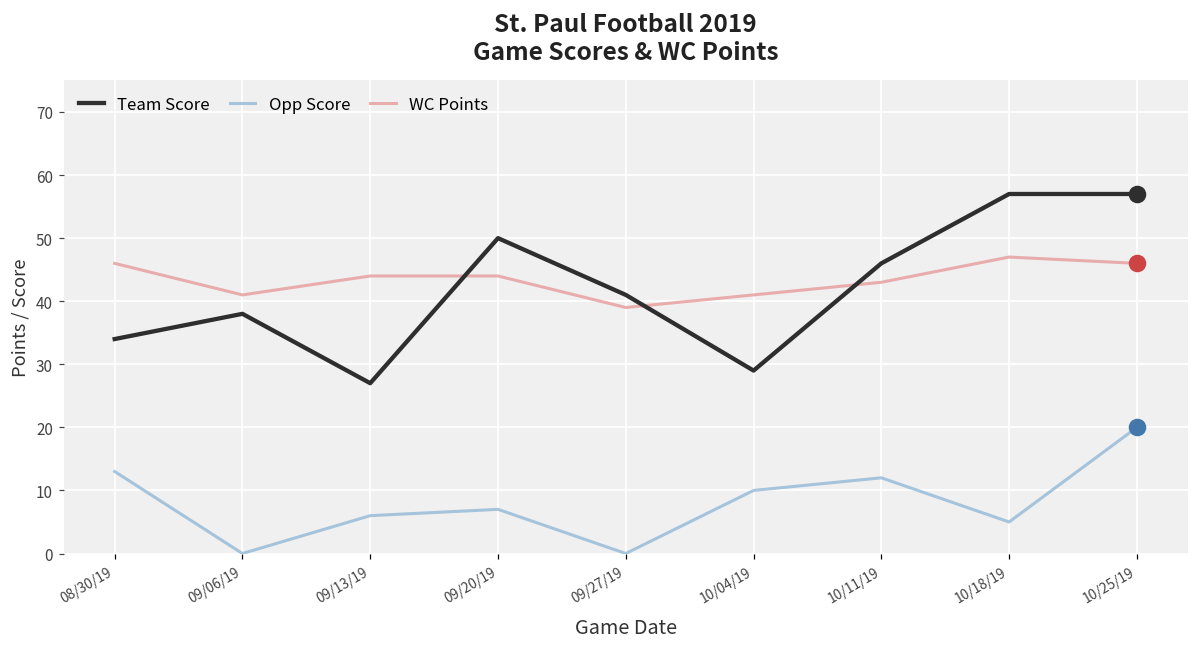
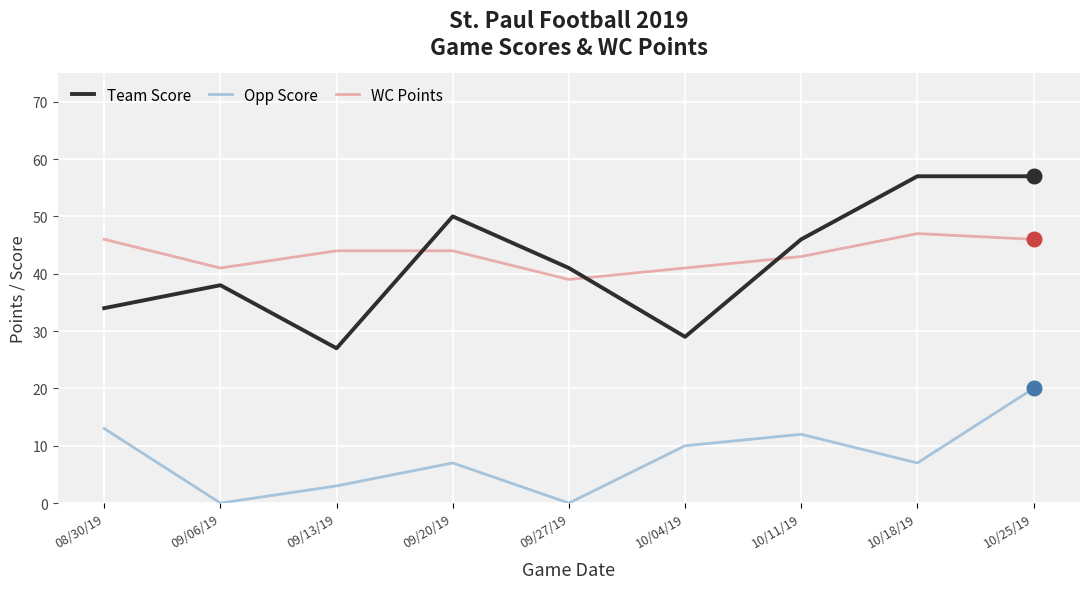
Opp Score, 09/13/19: 6 -> 3
Opp Score, 10/18/19: 5 -> 7
